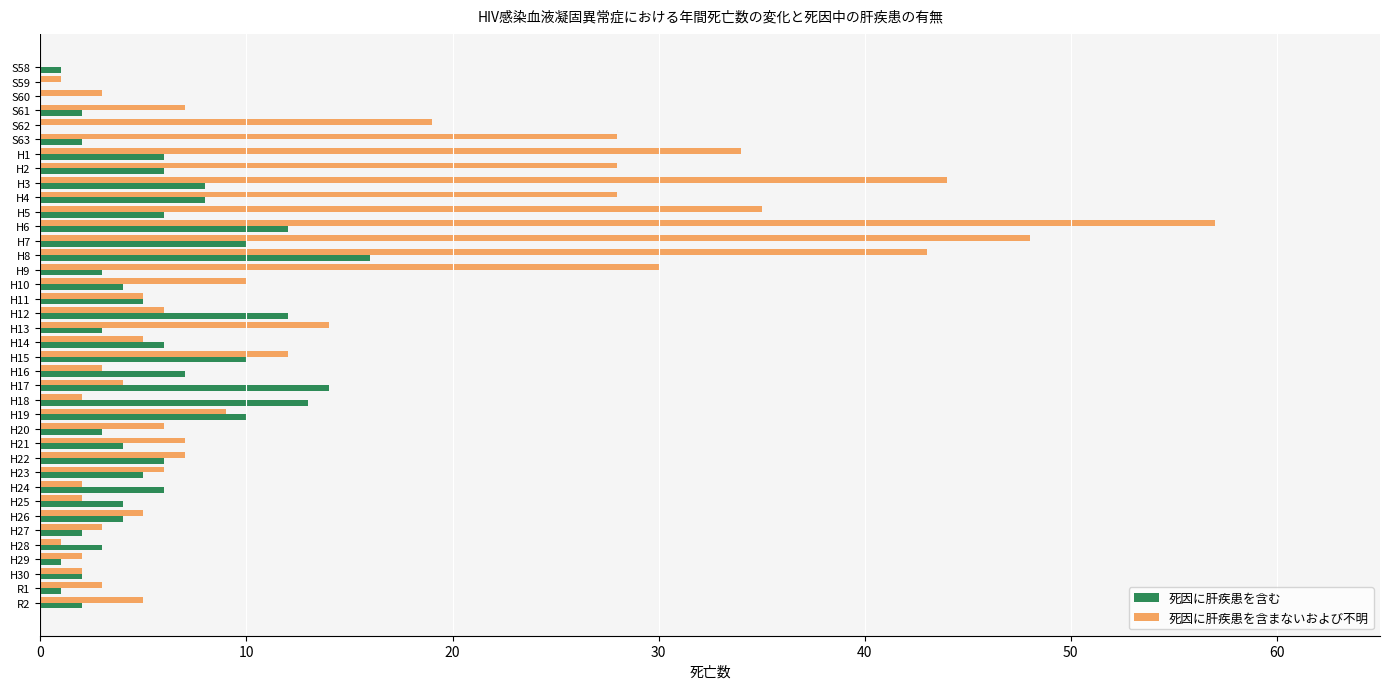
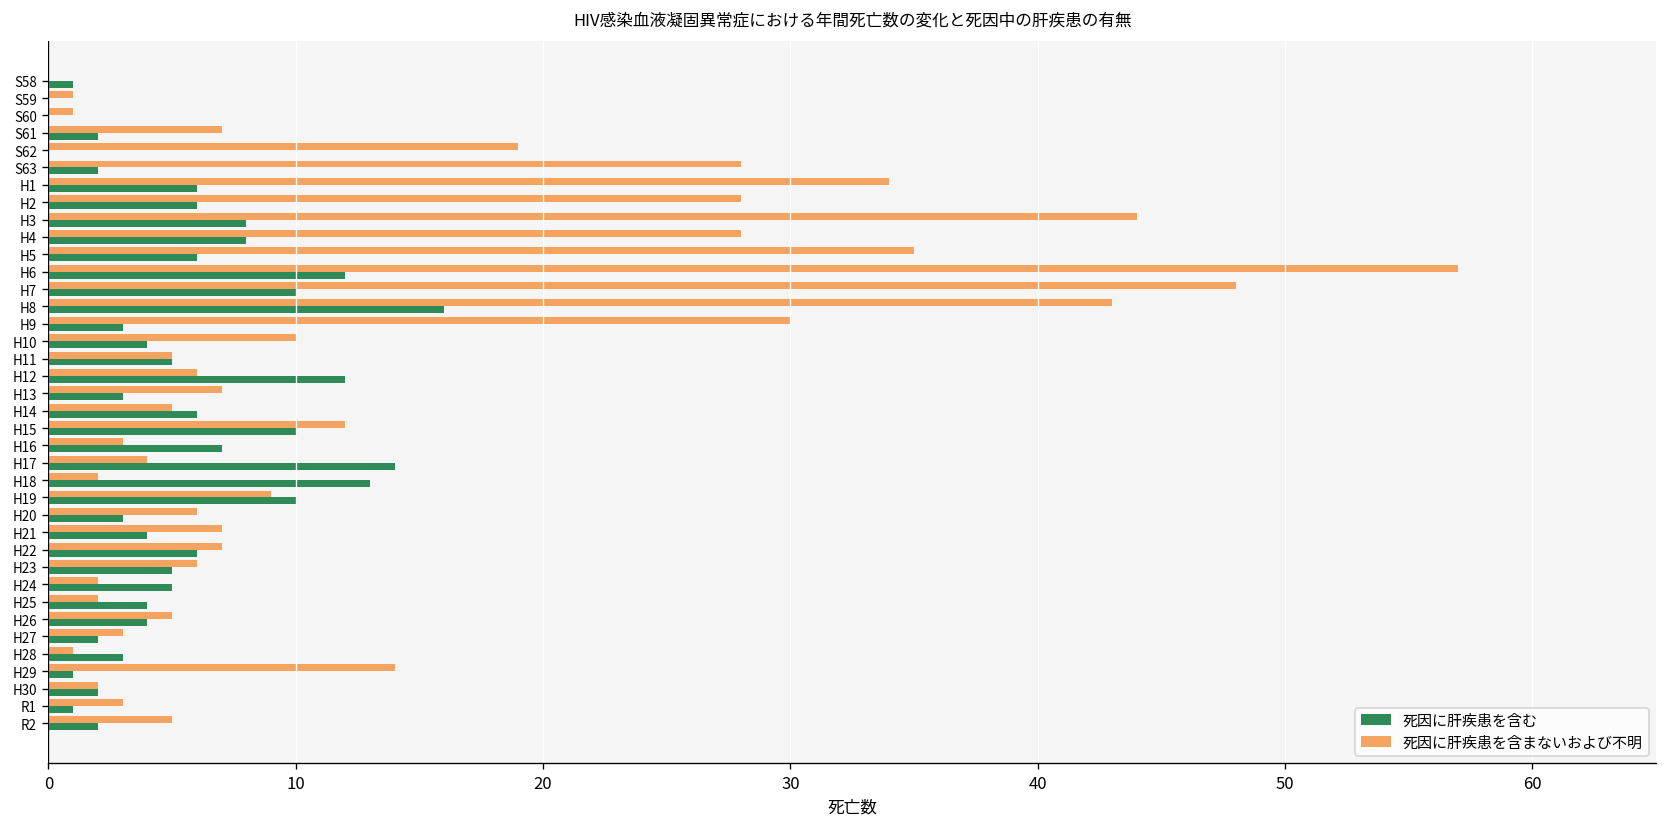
死因に肝疾患を含まないおよび不明, S60: 3 -> 1
死因に肝疾患を含まないおよび不明, H13: 14 -> 7
死因に肝疾患を含む, H24: 6 -> 5
死因に肝疾患を含まないおよび不明, H29: 2 -> 14
